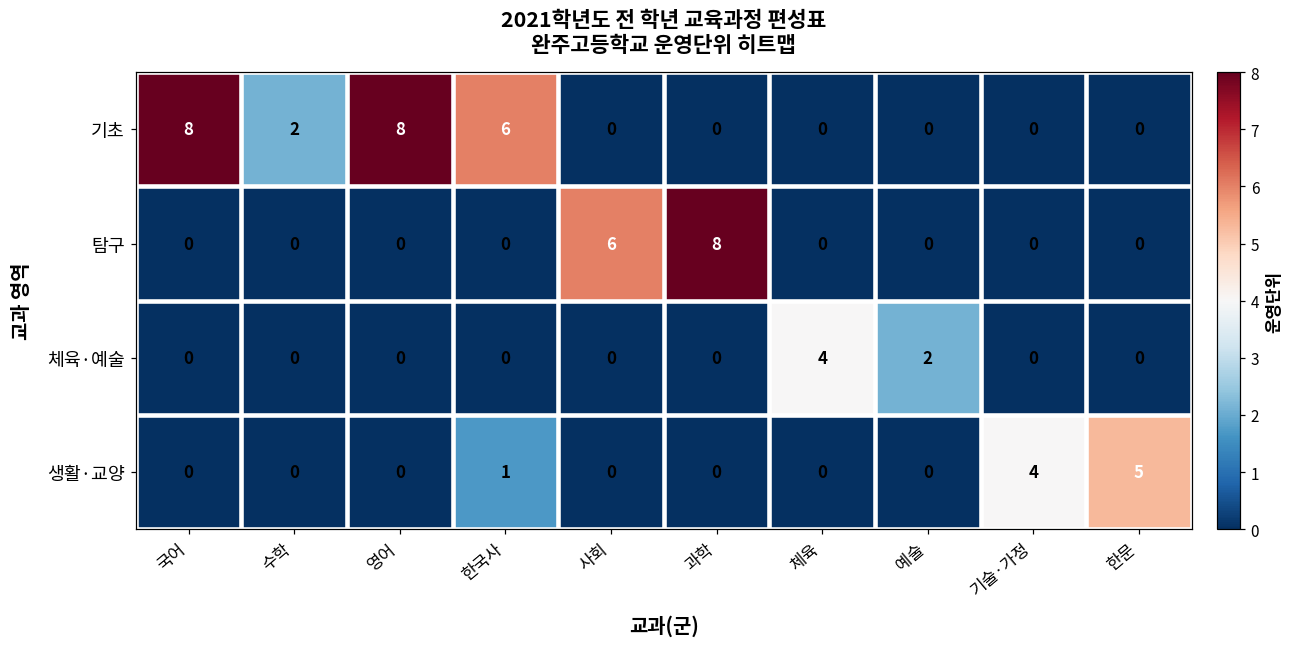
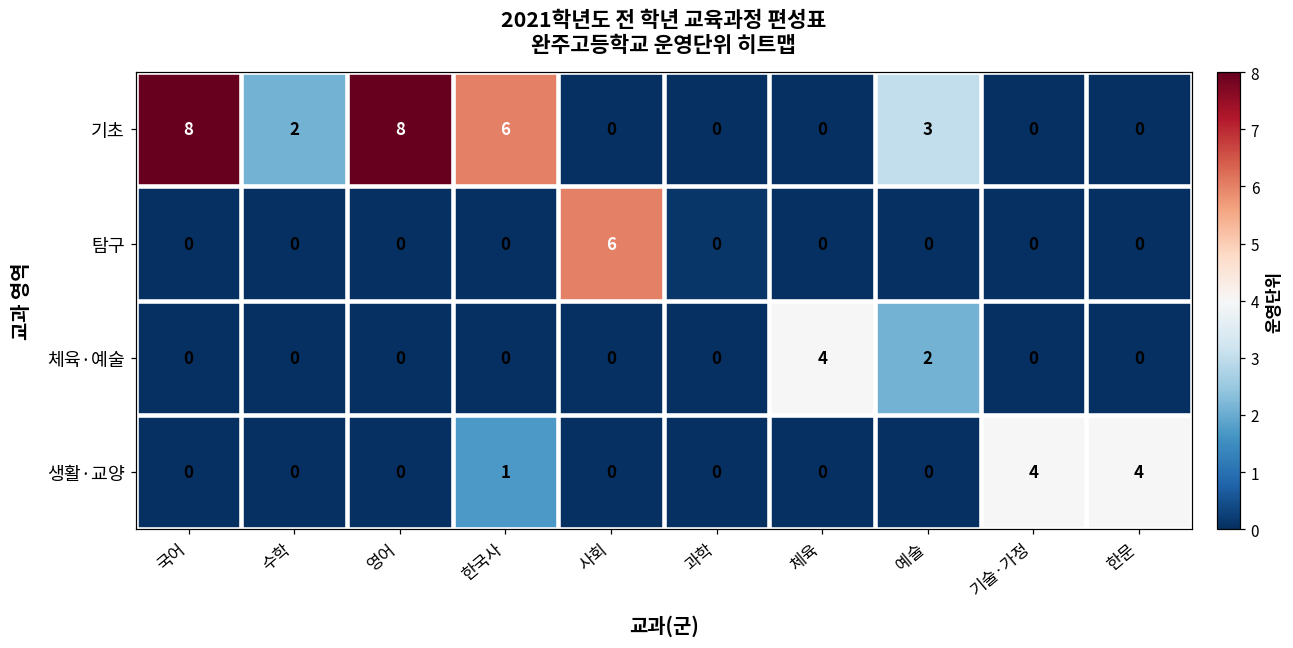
기초, 예술: 0 -> 3
탐구, 과학: 8 -> 0
생활·교양, 한문: 5 -> 4
